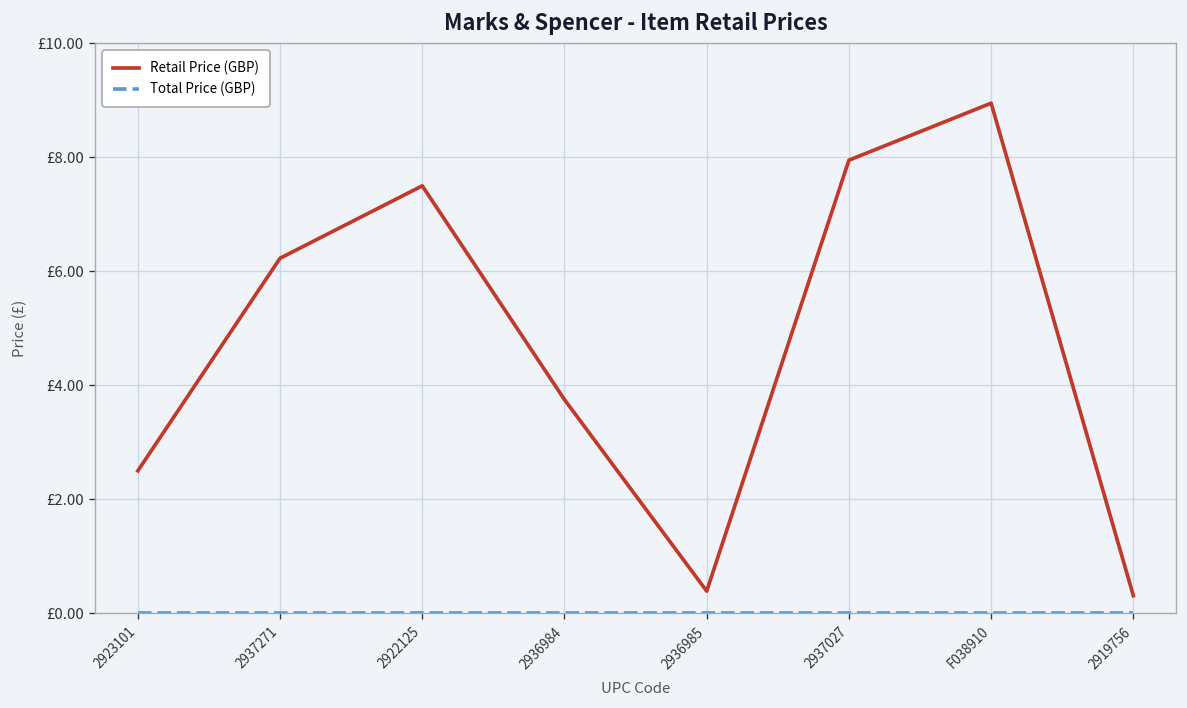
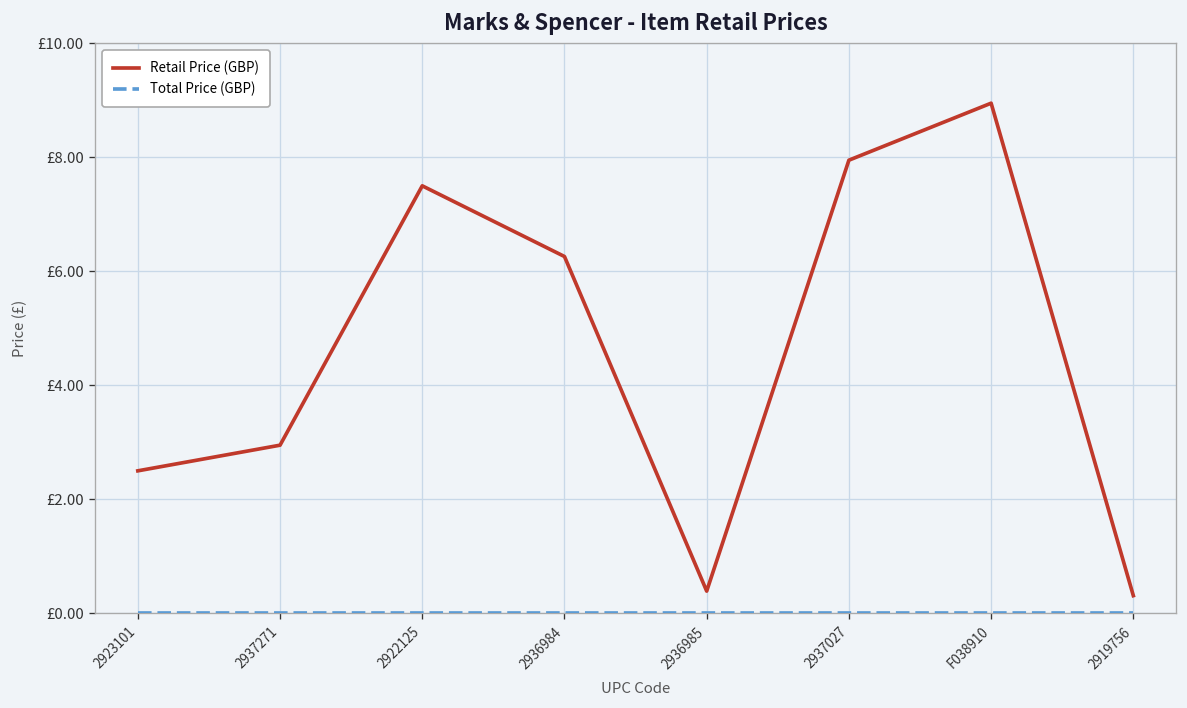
Retail Price (GBP), 2937271: £6.2 -> £3.0
Retail Price (GBP), 2936984: £3.8 -> £6.3
